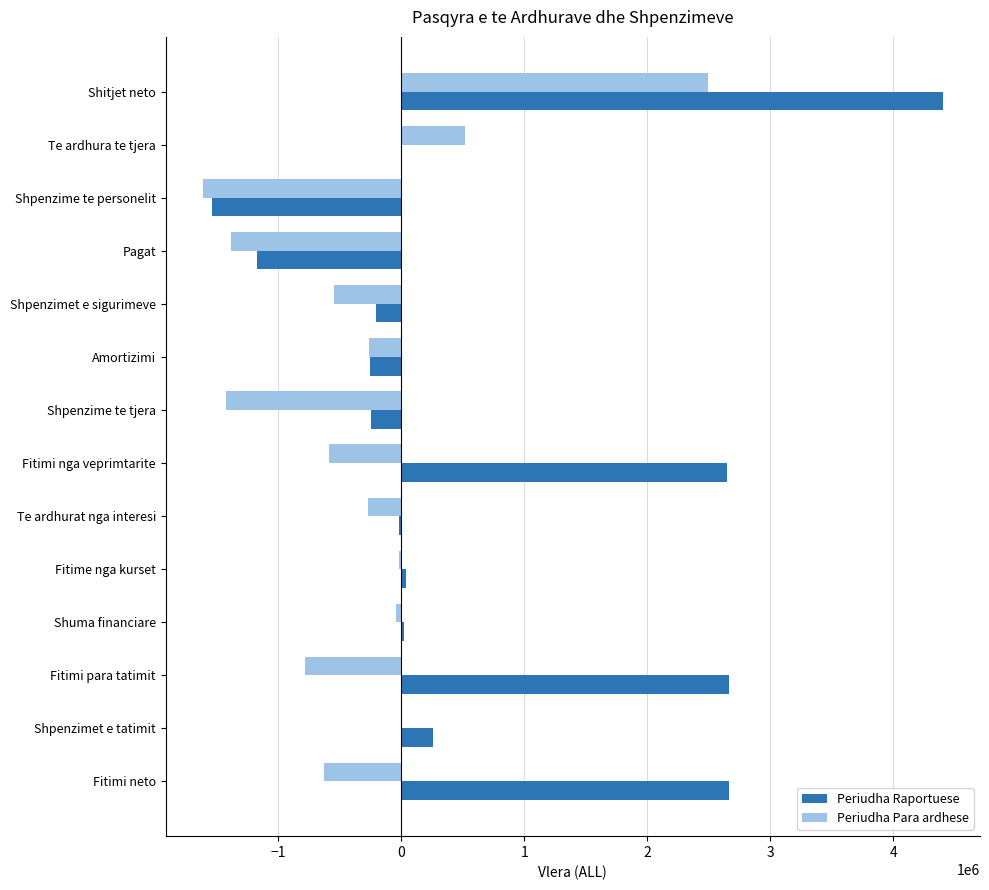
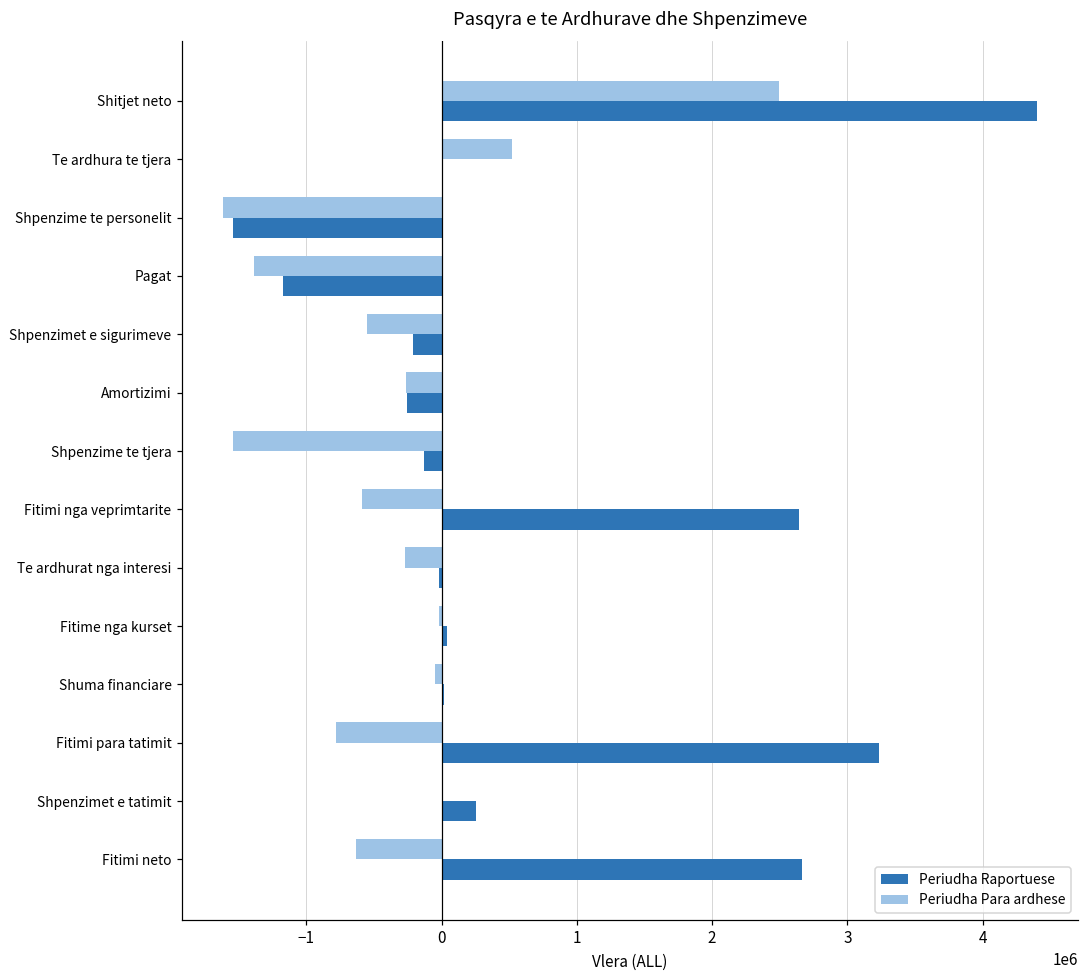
Periudha Para ardhese, Shpenzime te tjera: -1420000 -> -1540000
Periudha Raportuese, Shpenzime te tjera: -240000 -> -130000
Periudha Raportuese, Fitimi para tatimit: 2670000 -> 3230000
